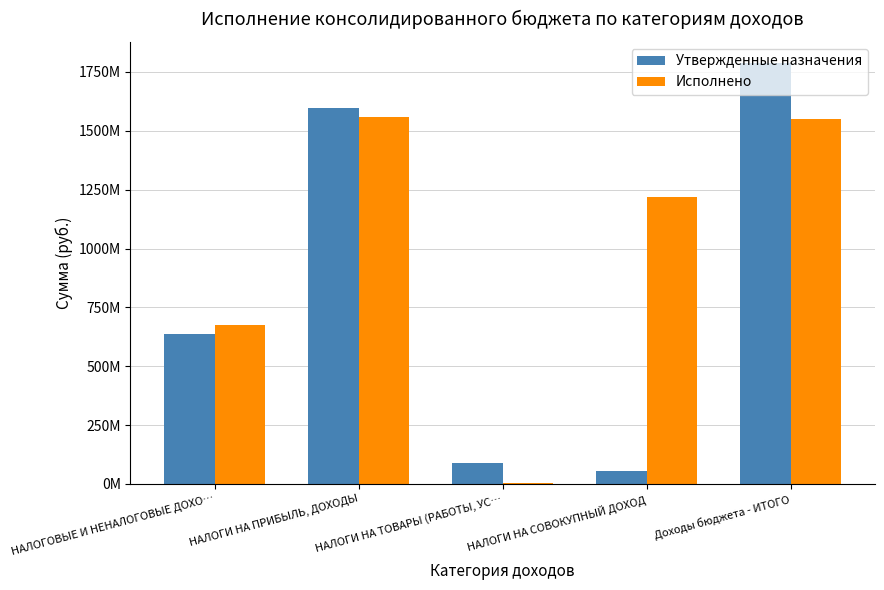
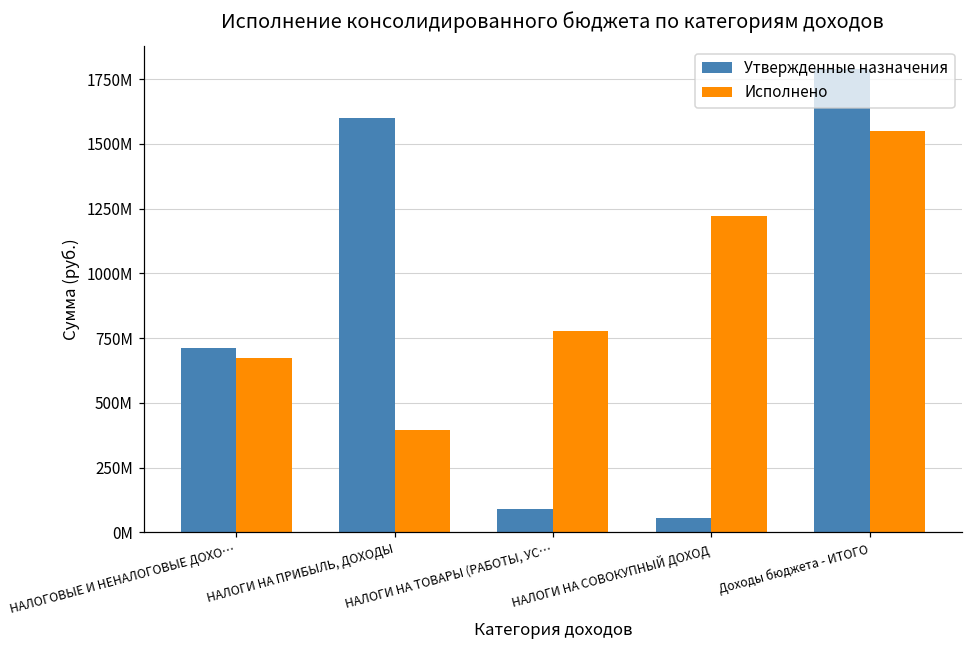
Утвержденные назначения, НАЛОГОВЫЕ И НЕНАЛОГОВЫЕ ДОХО…: 640000000 -> 710000000
Исполнено, НАЛОГИ НА ПРИБЫЛЬ, ДОХОДЫ: 1560000000 -> 390000000
Исполнено, НАЛОГИ НА ТОВАРЫ (РАБОТЫ, УС…: 0 -> 780000000
